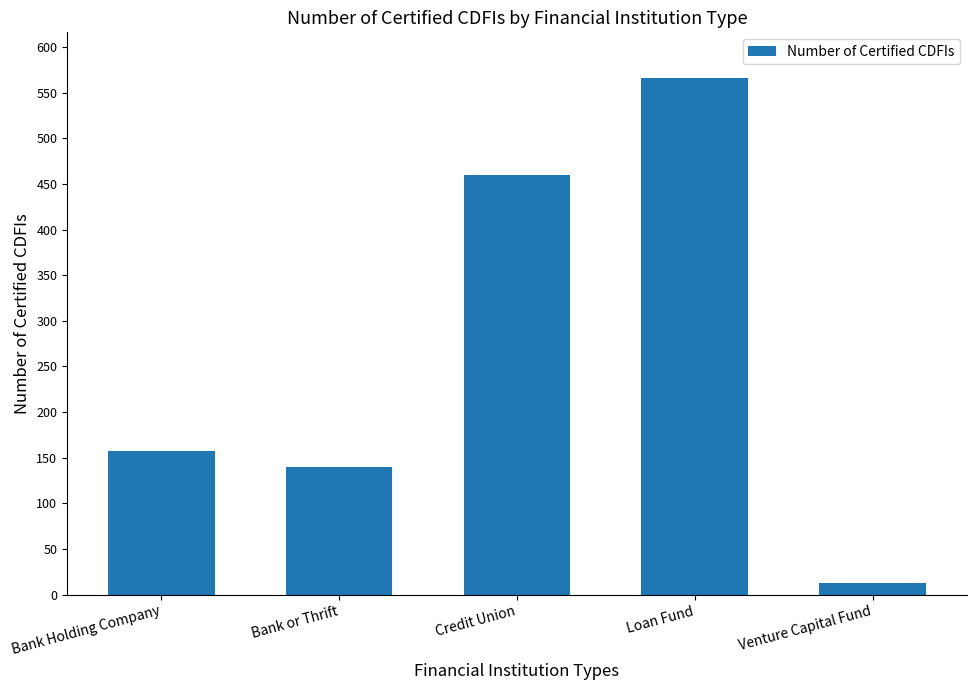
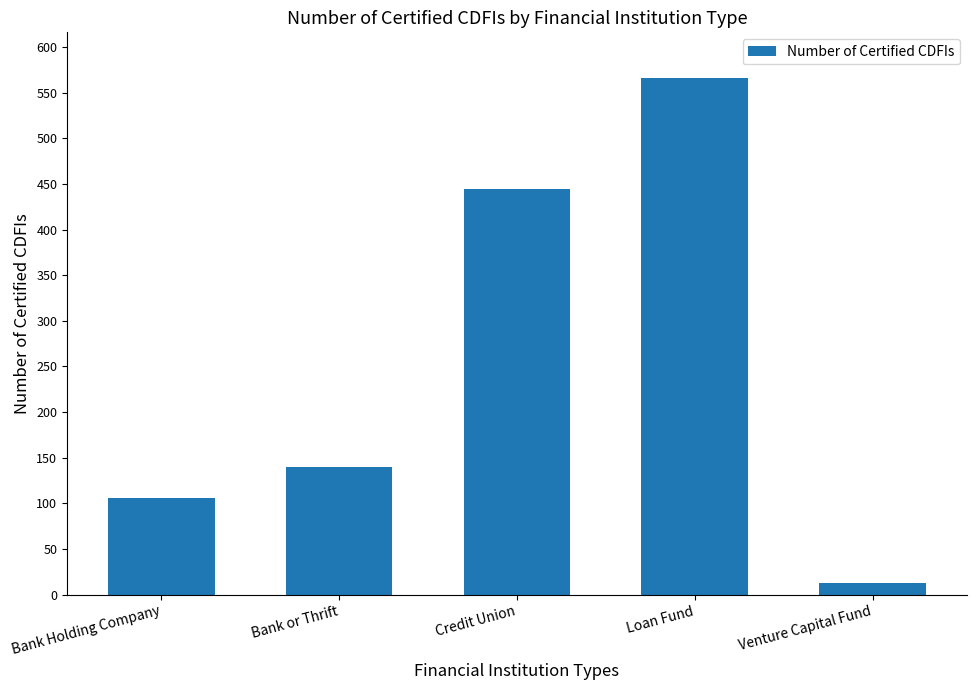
Bank Holding Company: 160 -> 110
Credit Union: 460 -> 440
